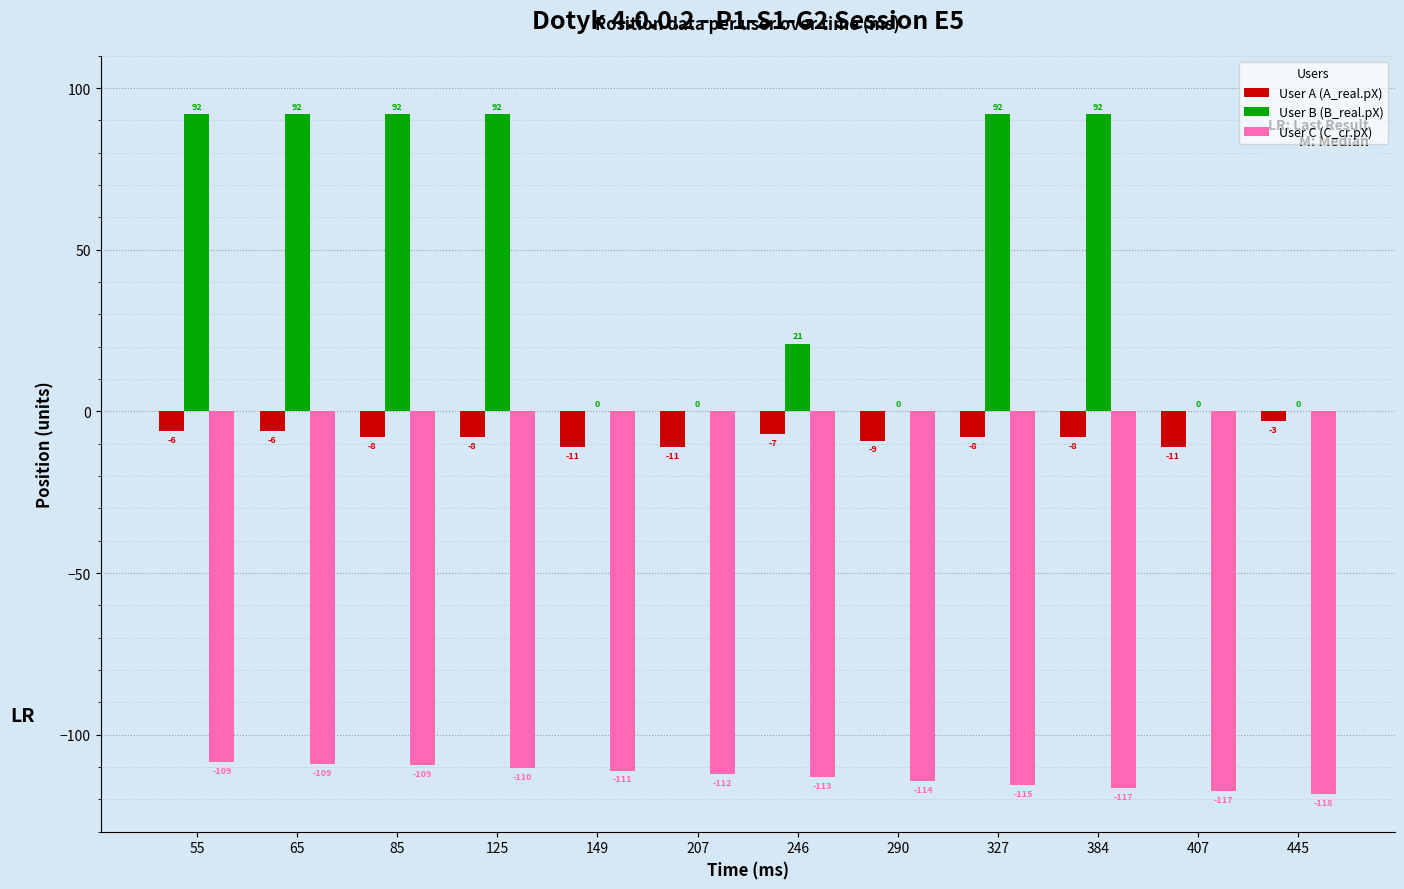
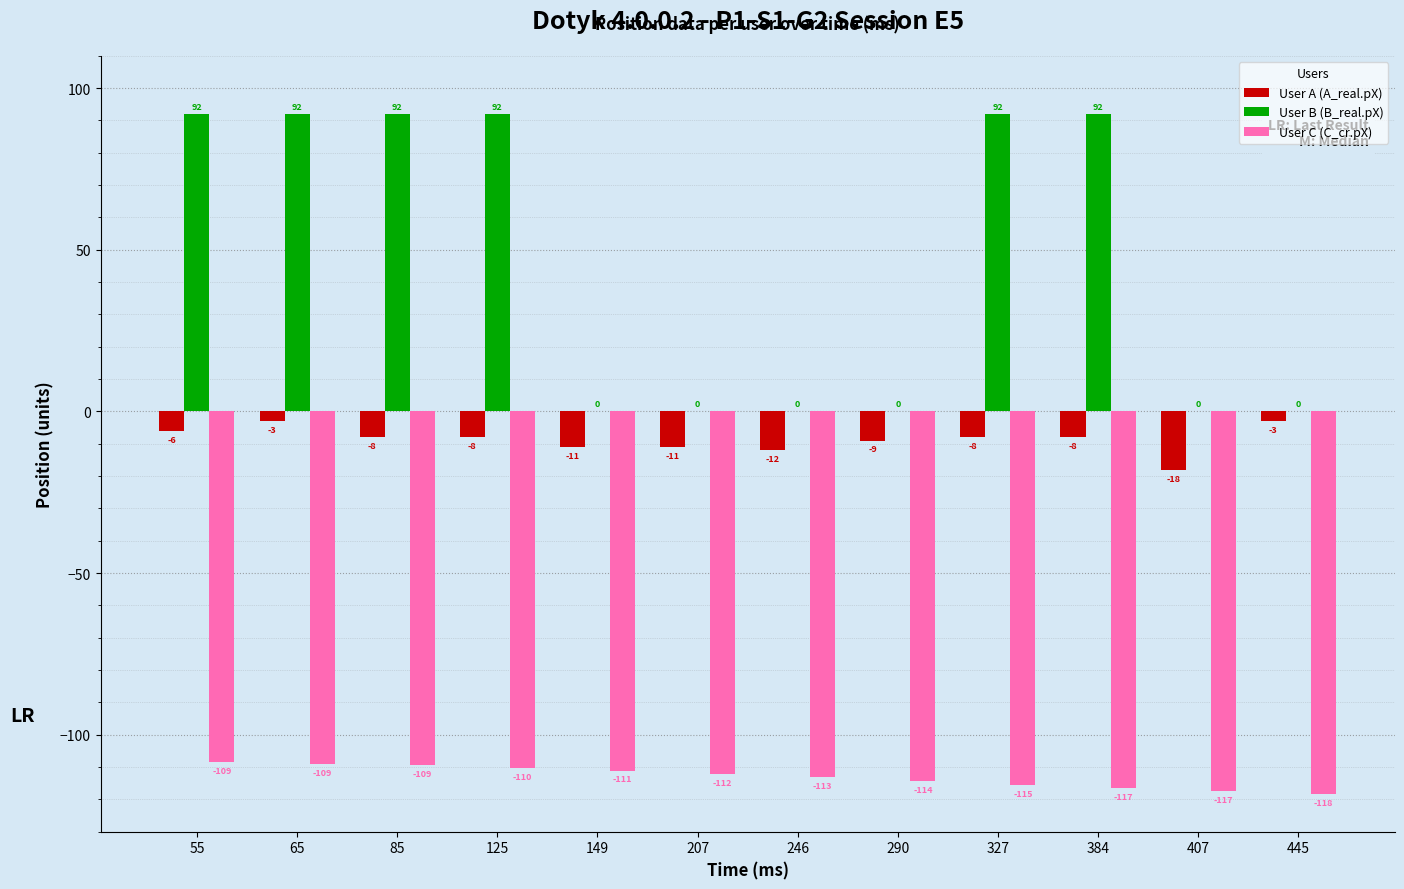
User A (A_real.pX), 65: -6 -> -3
User A (A_real.pX), 246: -7 -> -12
User B (B_real.pX), 246: 21 -> 0
User A (A_real.pX), 407: -11 -> -18
